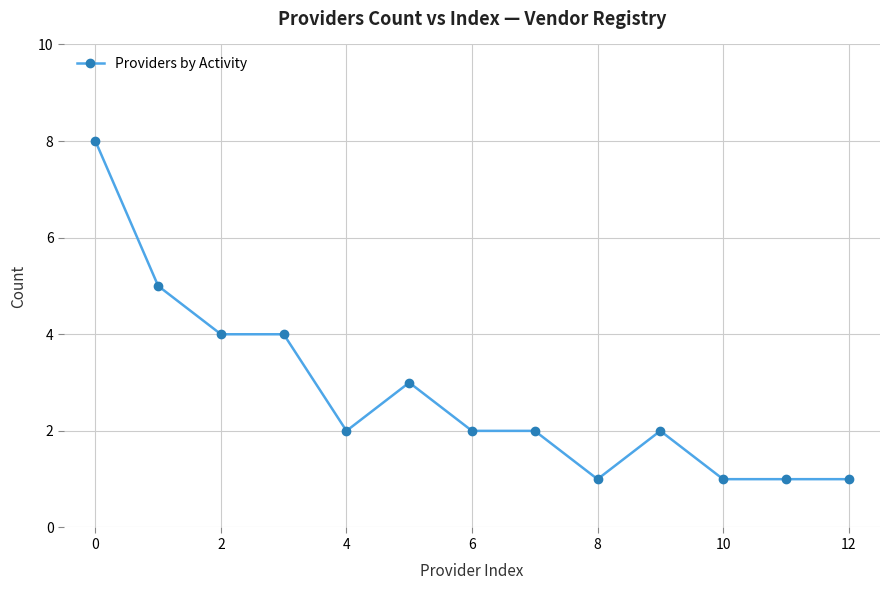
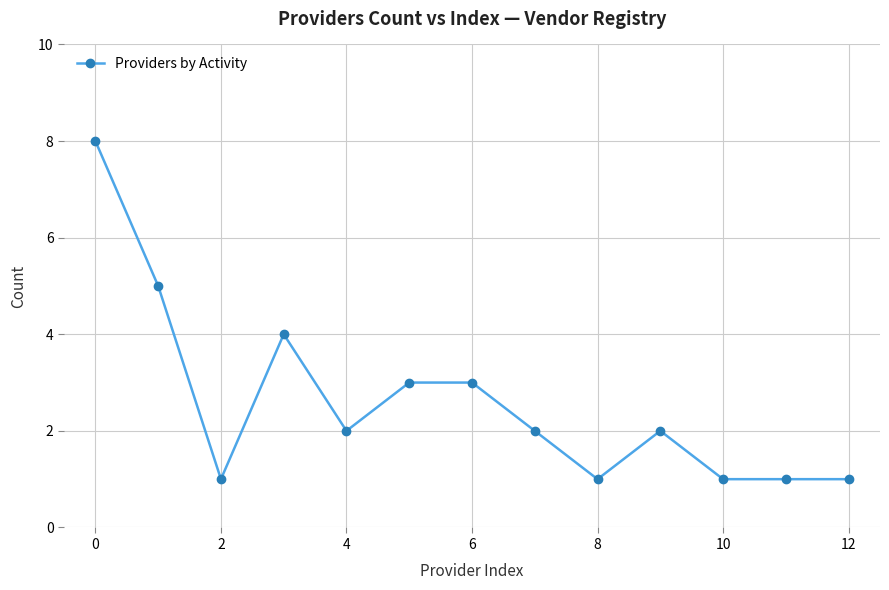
2: 4 -> 1
6: 2 -> 3
